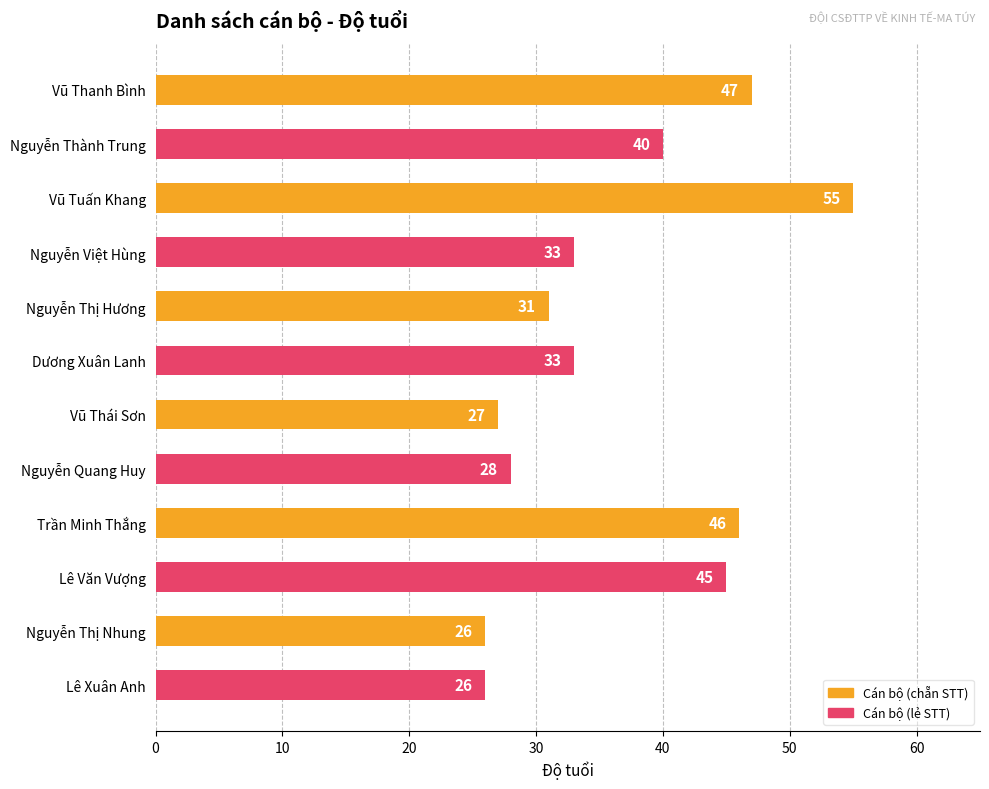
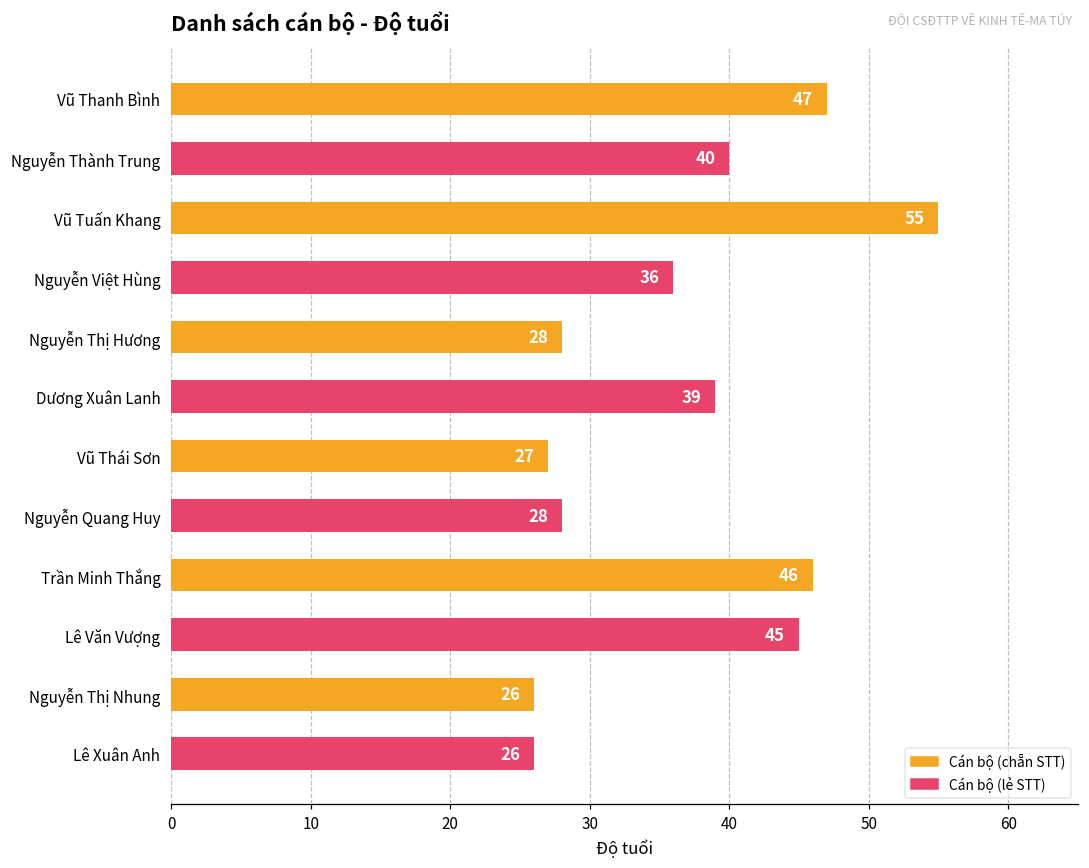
Nguyễn Việt Hùng: 33 -> 36
Nguyễn Thị Hương: 31 -> 28
Dương Xuân Lanh: 33 -> 39
